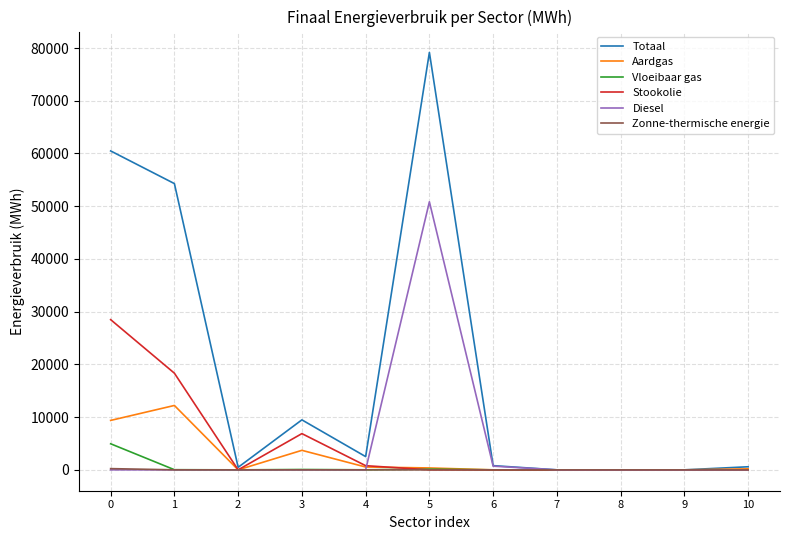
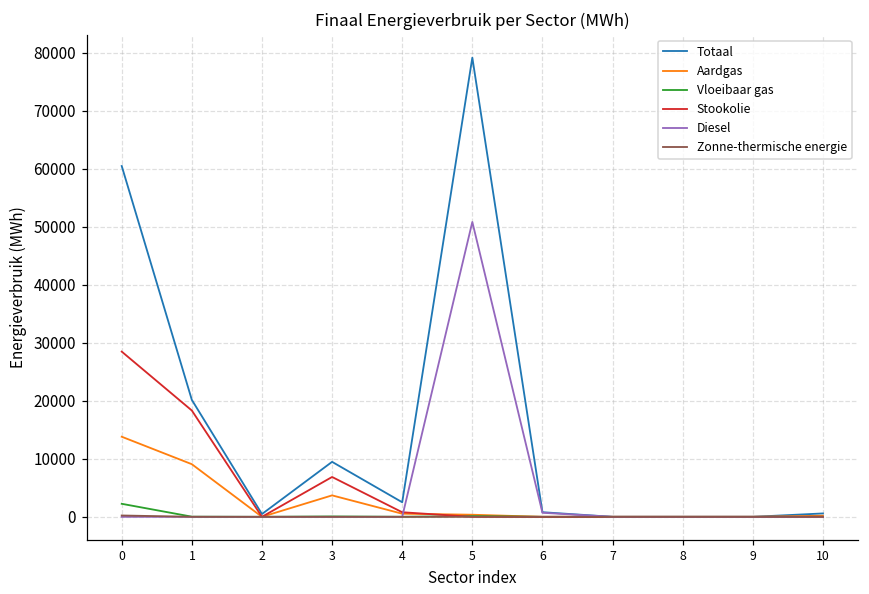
Aardgas, 0: 9000 -> 14000
Vloeibaar gas, 0: 5000 -> 2000
Totaal, 1: 54000 -> 20000
Aardgas, 1: 12000 -> 9000
